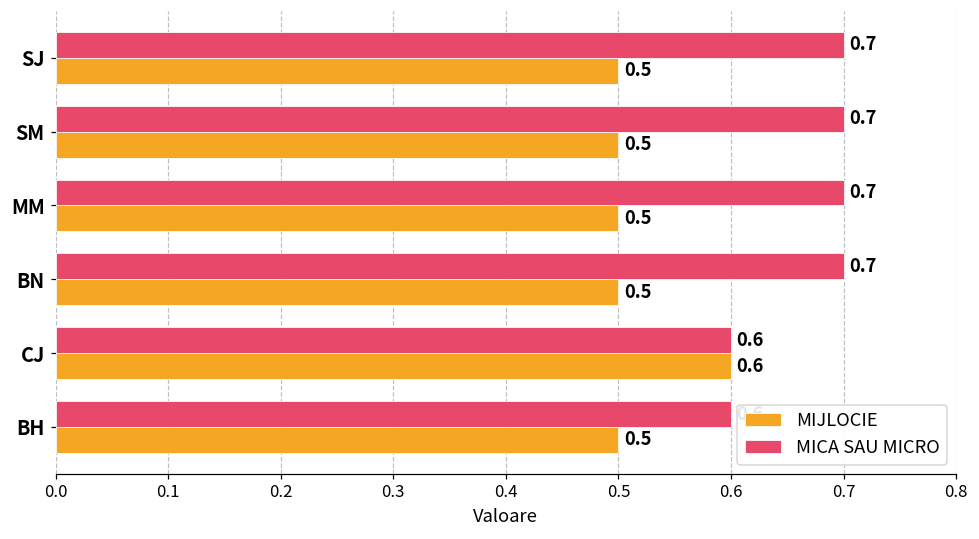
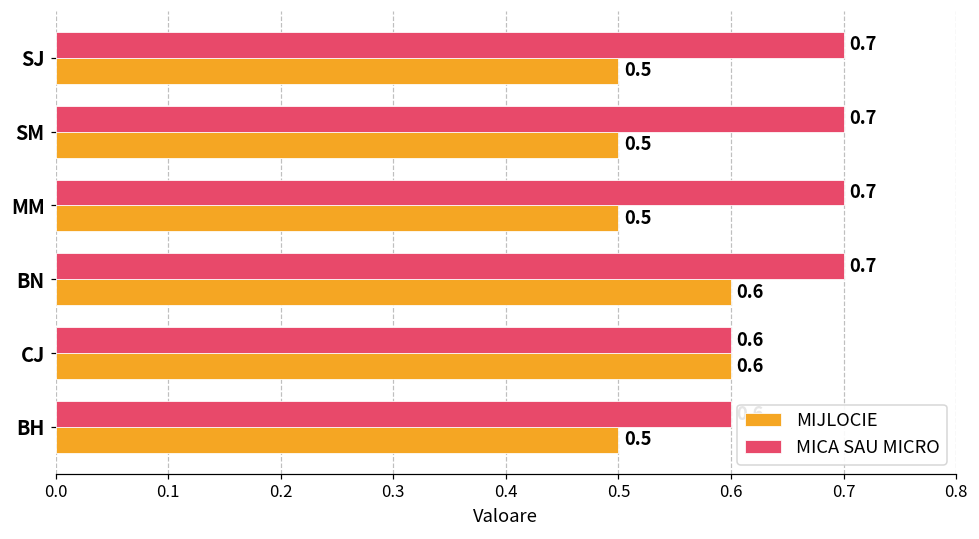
MIJLOCIE, BN: 0.5 -> 0.6
